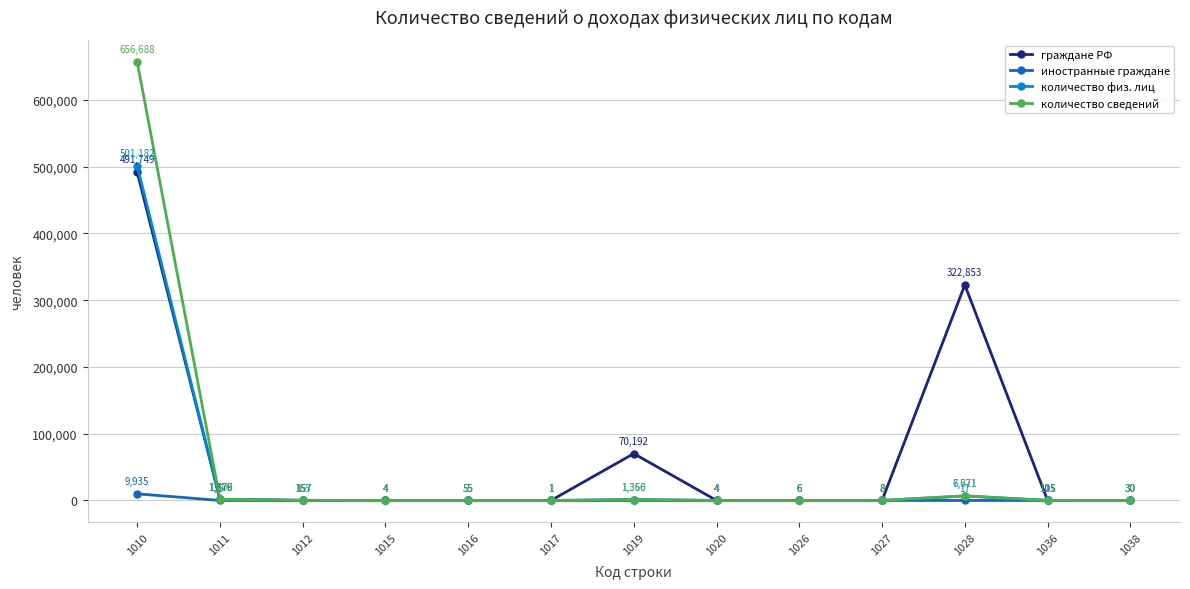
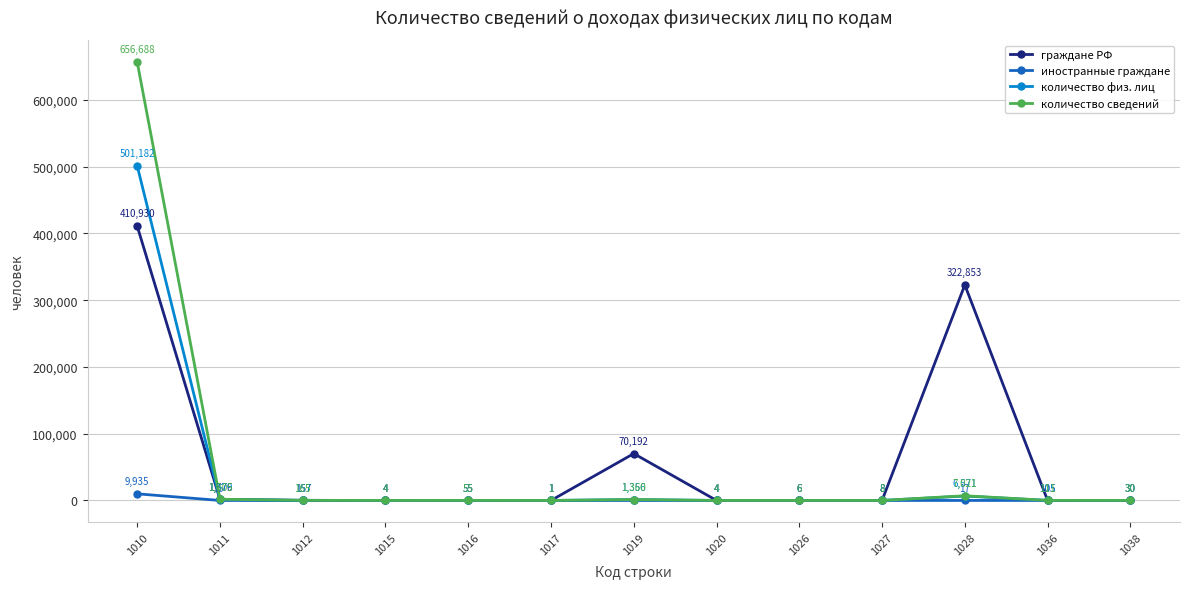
граждане РФ, 1010: 491,749 -> 410,930
